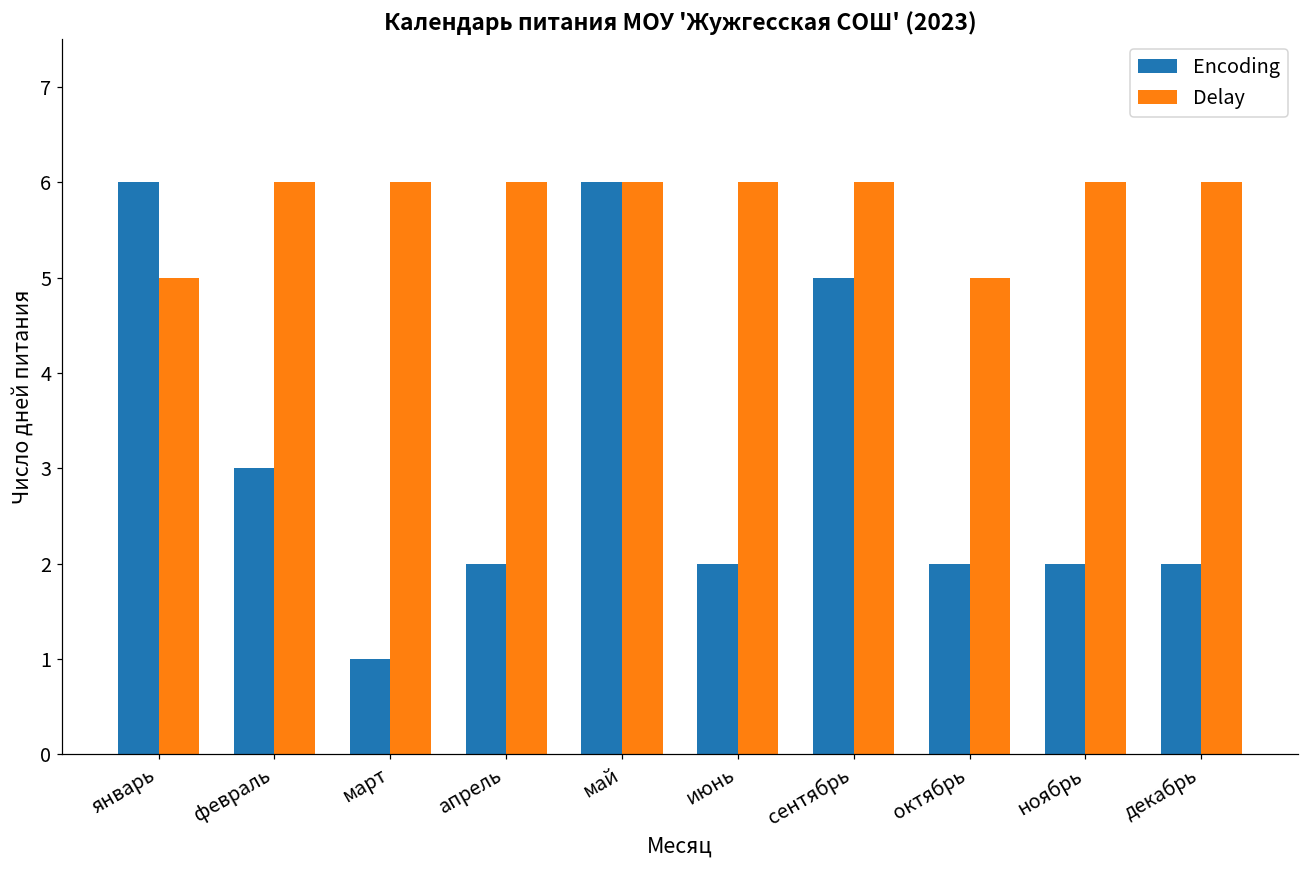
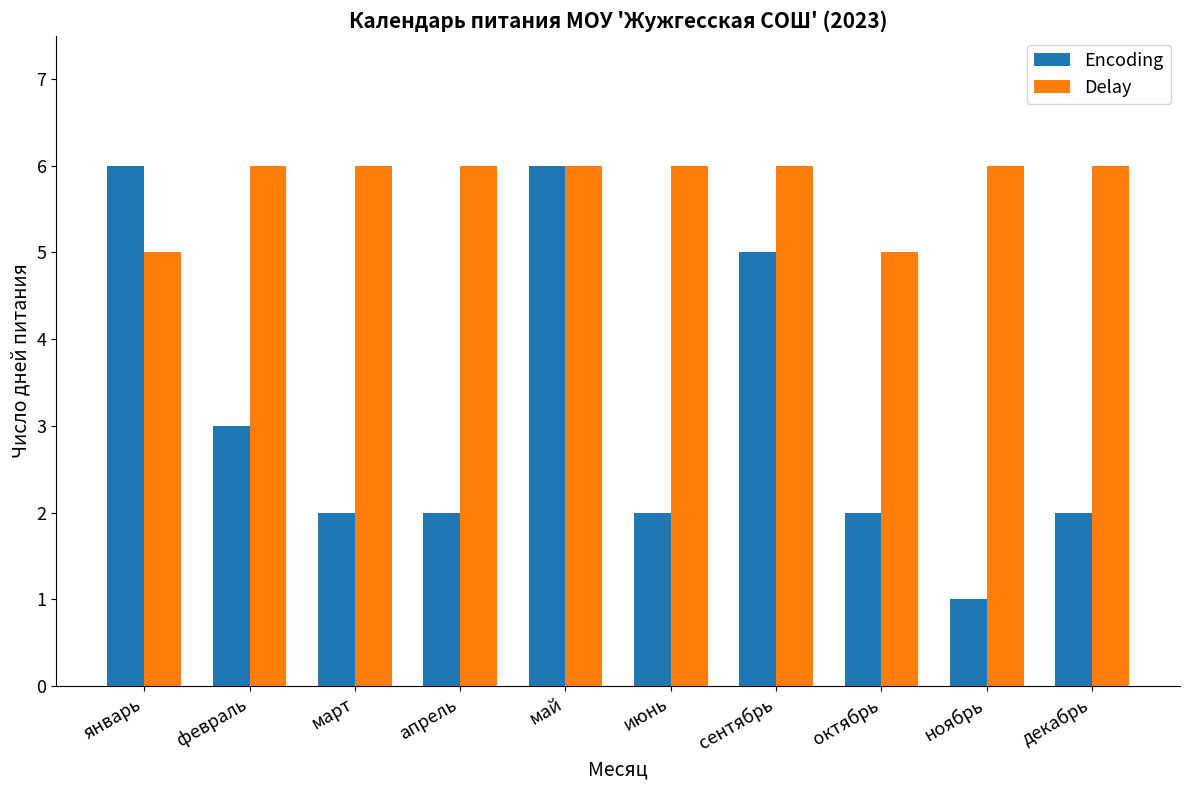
Encoding, март: 1 -> 2
Encoding, ноябрь: 2 -> 1
